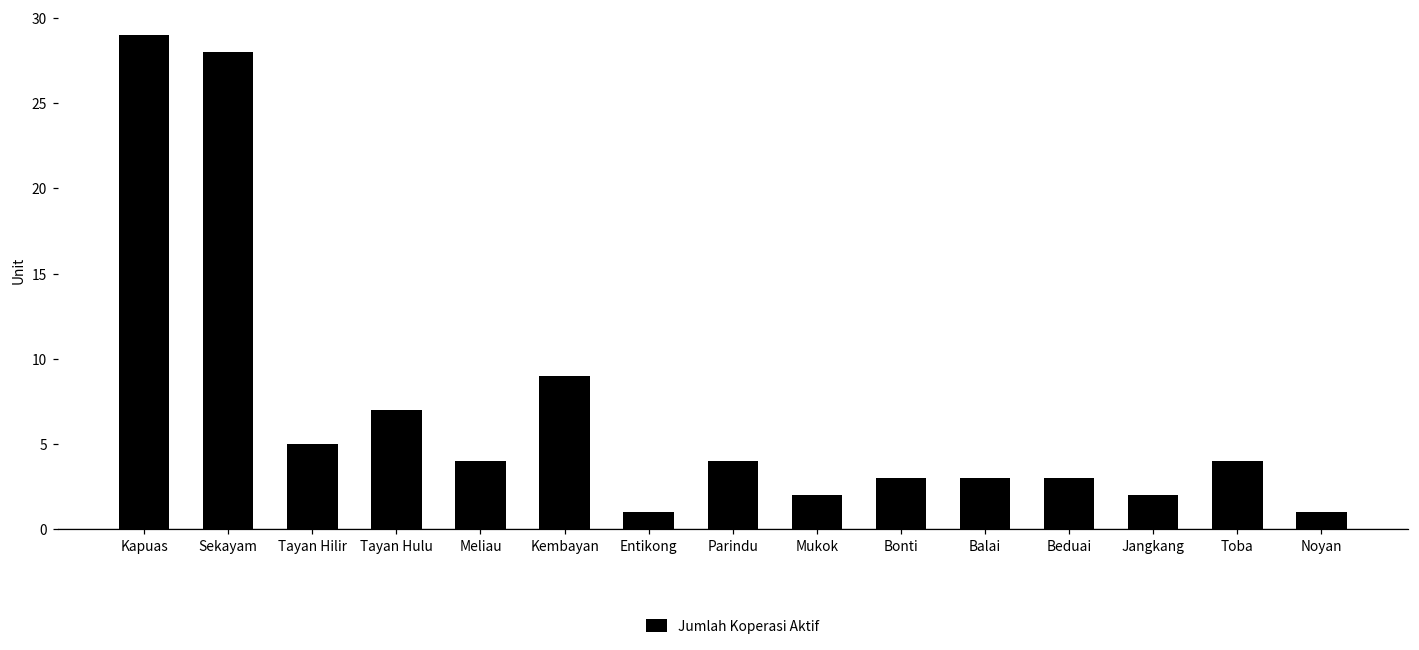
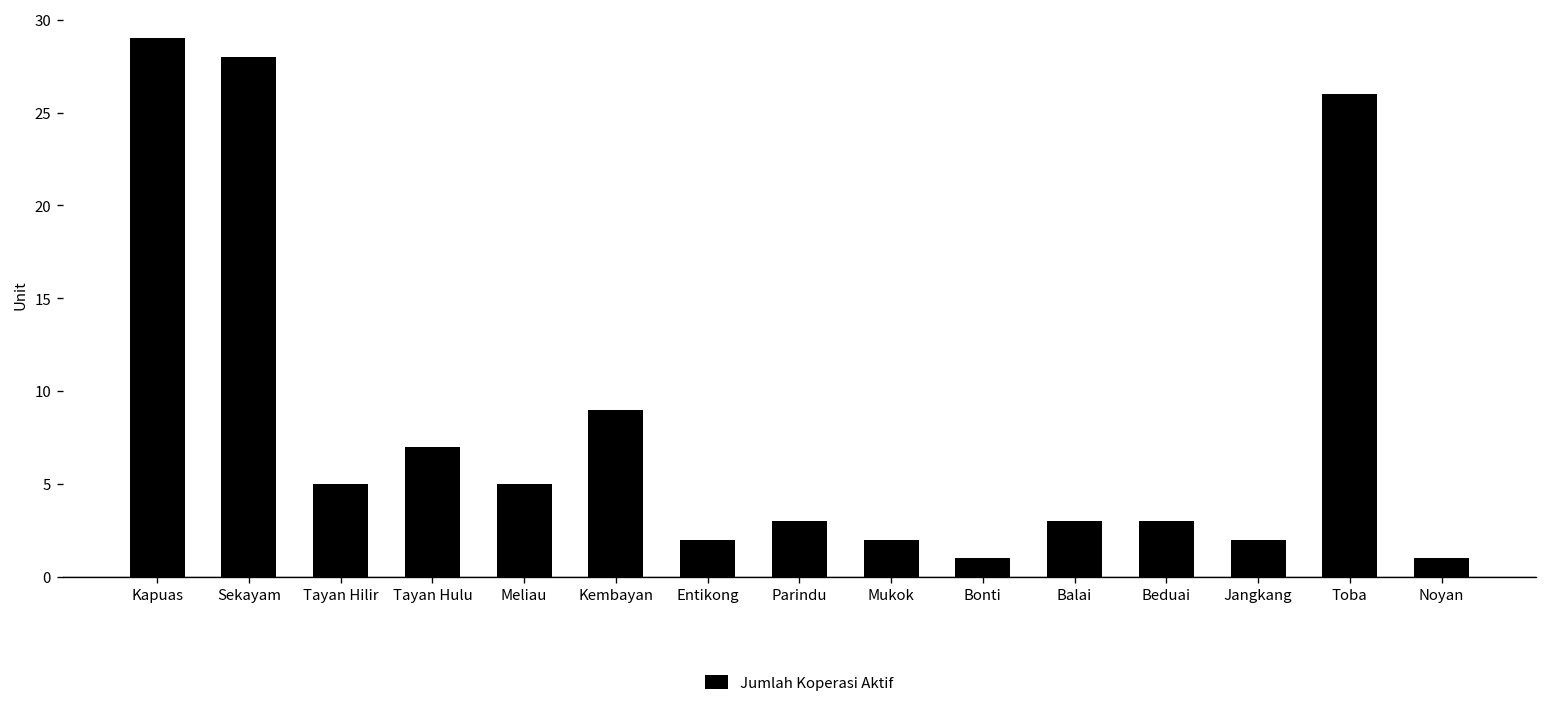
Meliau: 4 -> 5
Entikong: 1 -> 2
Parindu: 4 -> 3
Bonti: 3 -> 1
Toba: 4 -> 26
